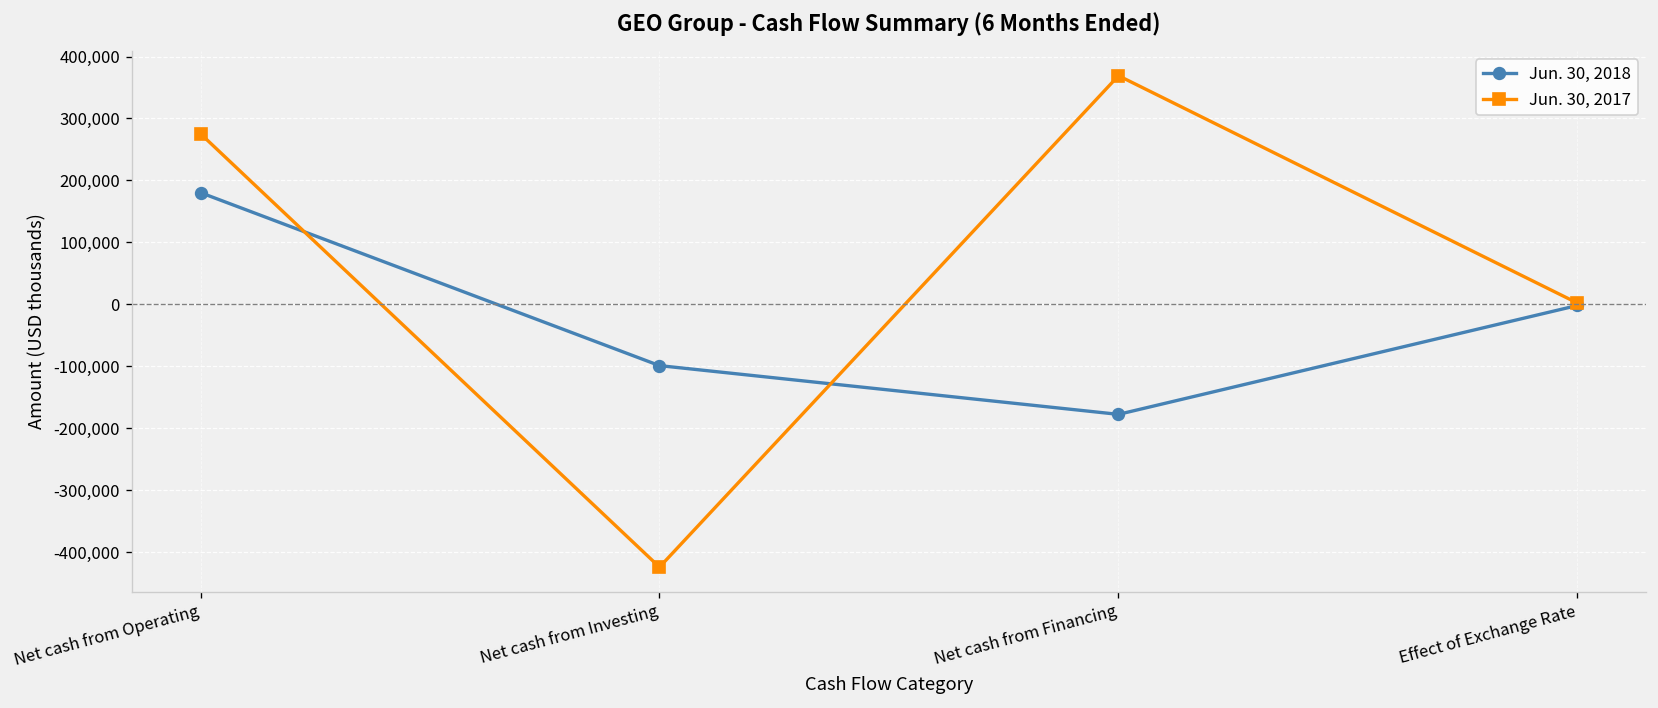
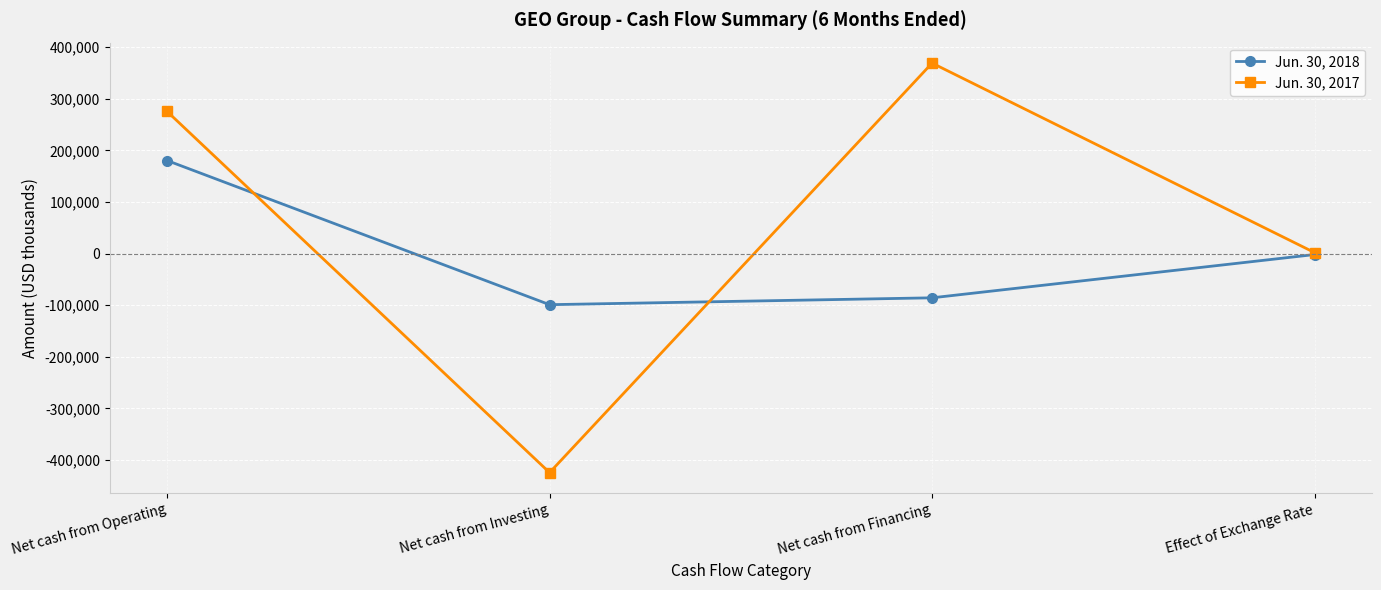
Jun. 30, 2018, Net cash from Financing: -180,000 -> -90,000
